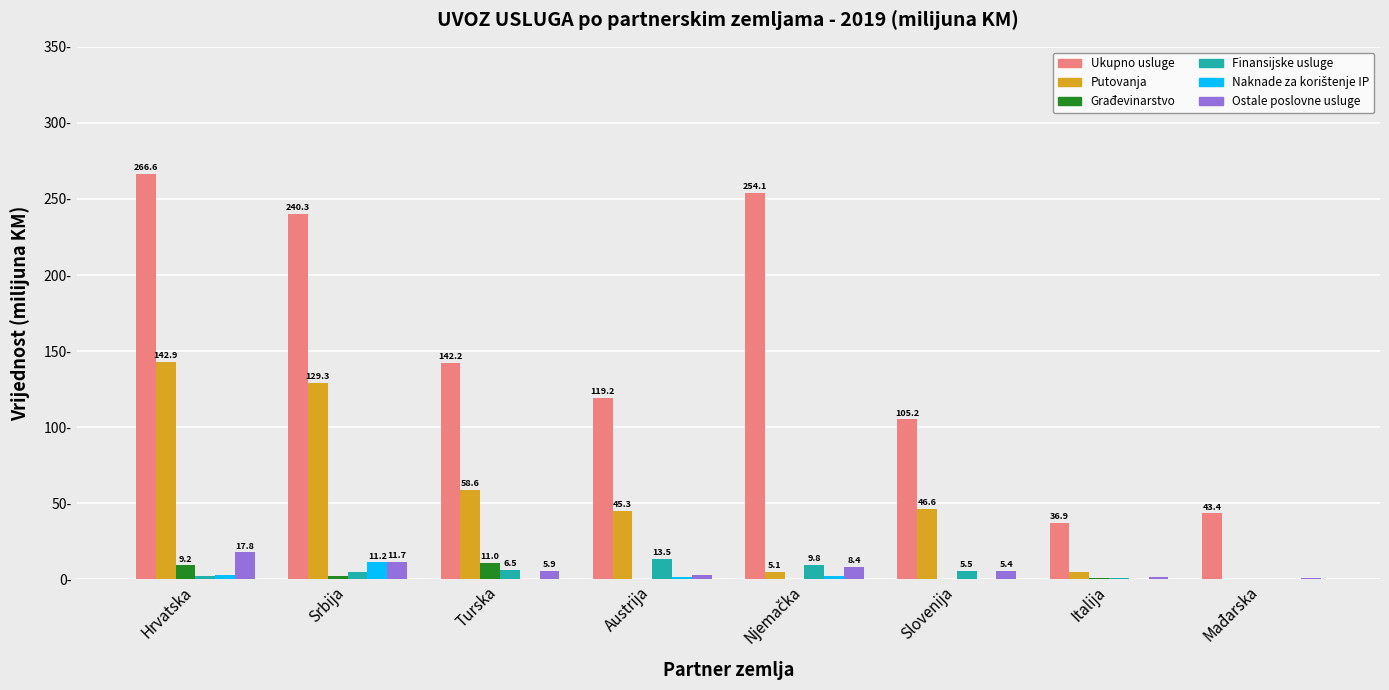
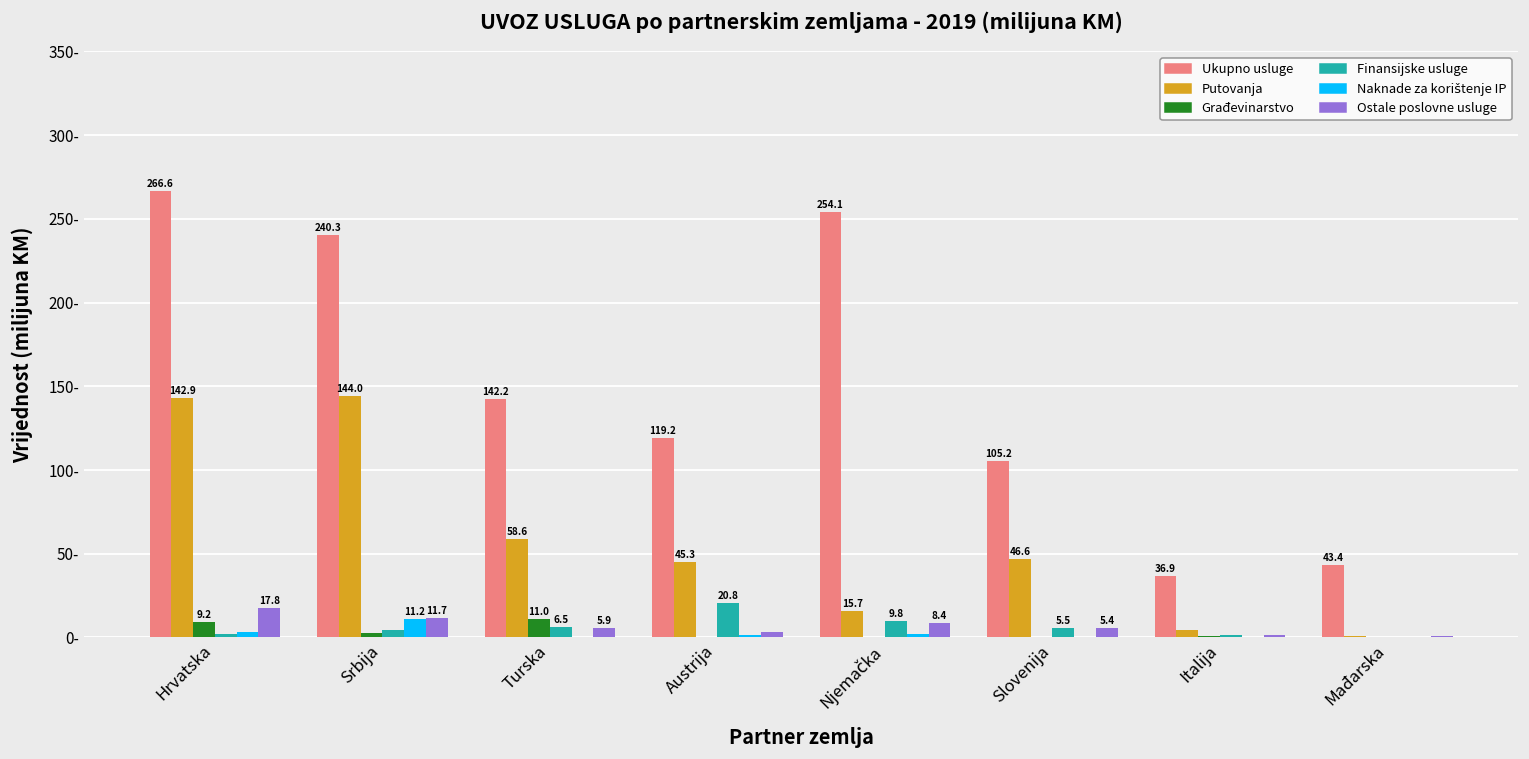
Putovanja, Srbija: 129.3 -> 144.0
Finansijske usluge, Austrija: 13.5 -> 20.8
Putovanja, Njemačka: 5.1 -> 15.7
